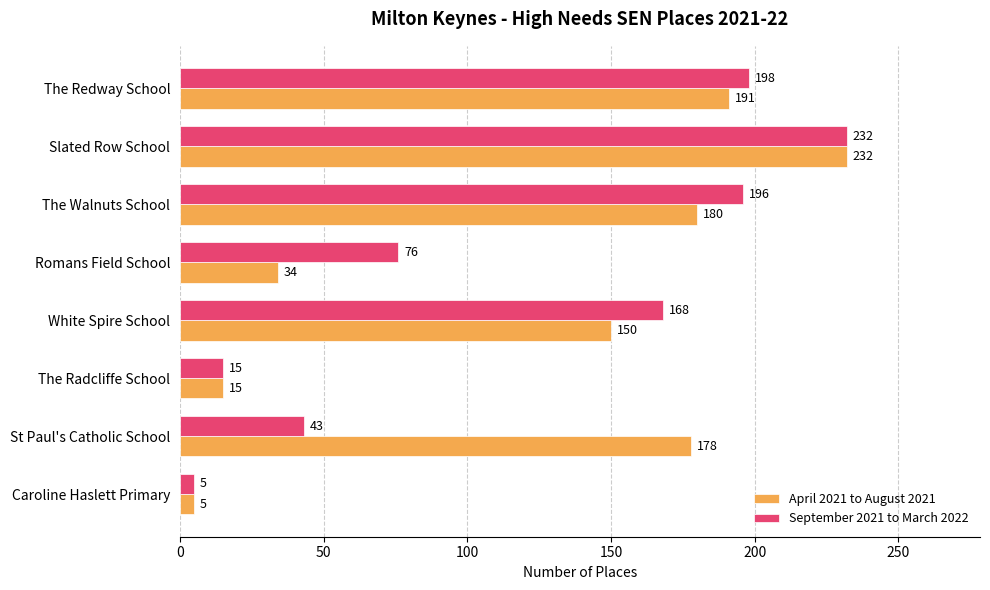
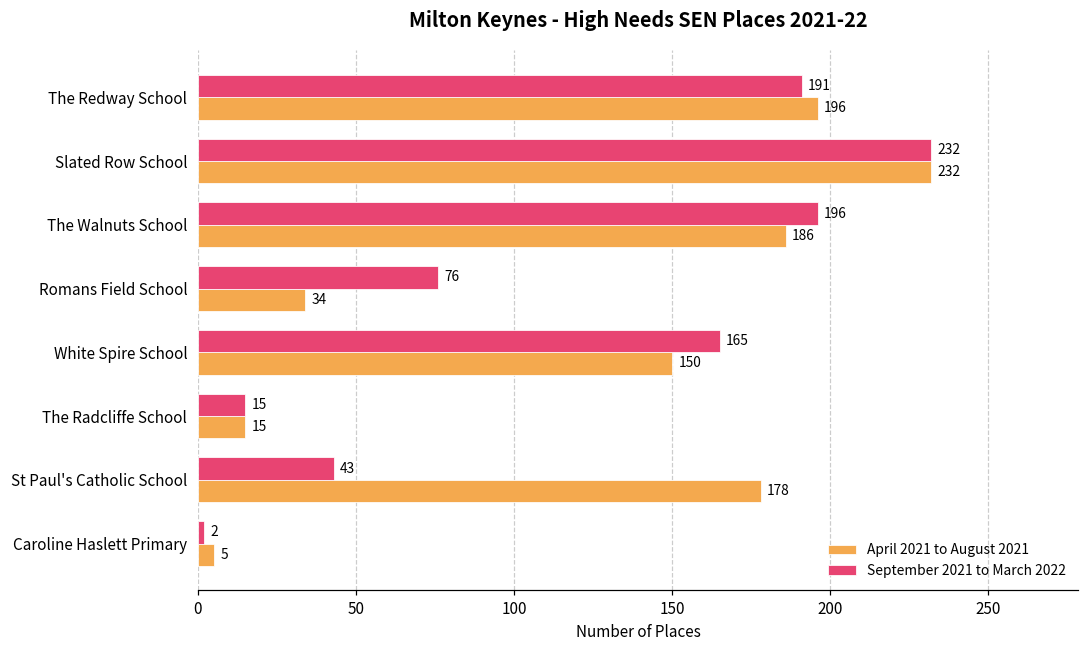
September 2021 to March 2022, The Redway School: 198 -> 191
April 2021 to August 2021, The Redway School: 191 -> 196
April 2021 to August 2021, The Walnuts School: 180 -> 186
September 2021 to March 2022, White Spire School: 168 -> 165
September 2021 to March 2022, Caroline Haslett Primary: 5 -> 2
